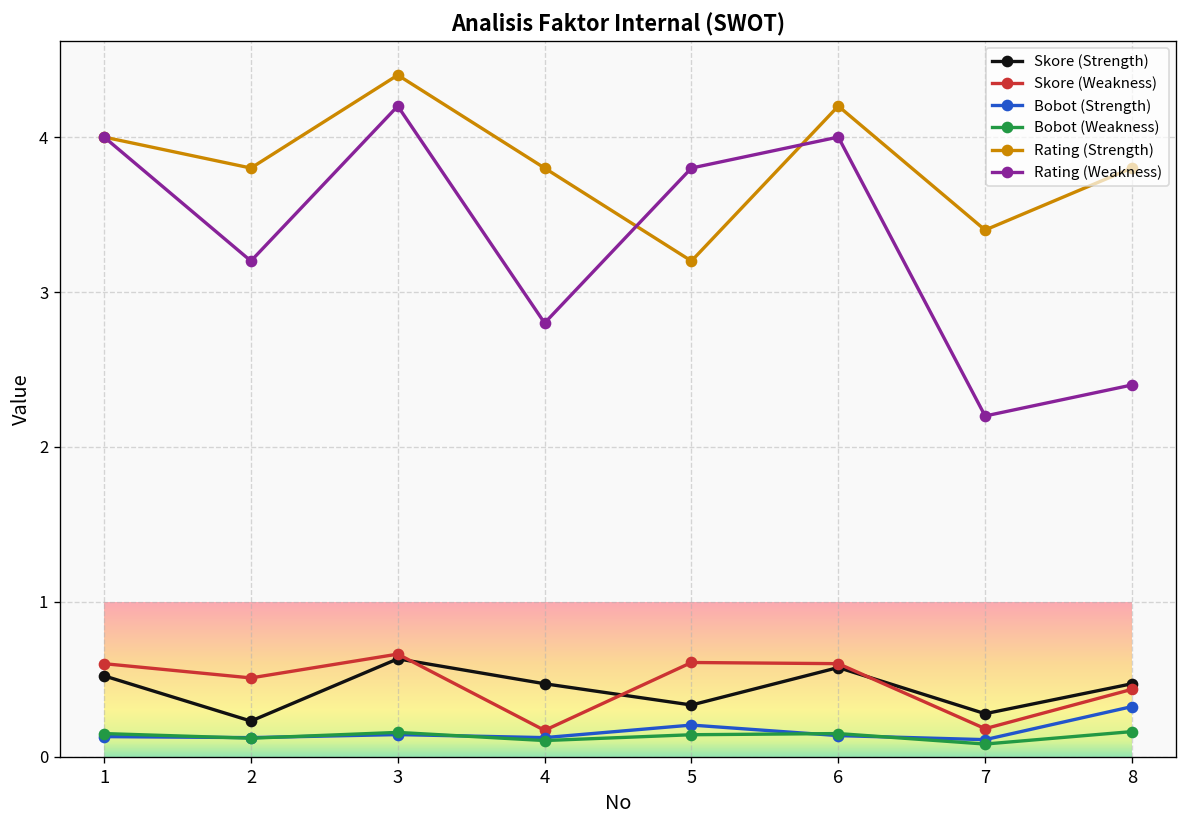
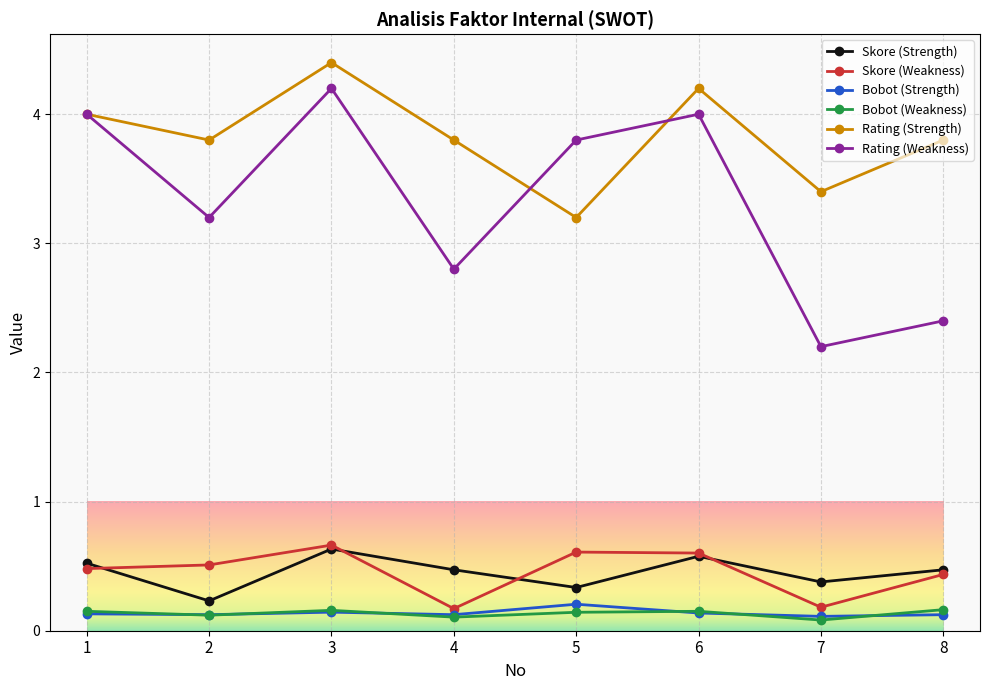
Skore (Weakness), 1: 0.60 -> 0.48
Skore (Strength), 7: 0.28 -> 0.38
Bobot (Strength), 8: 0.32 -> 0.12
